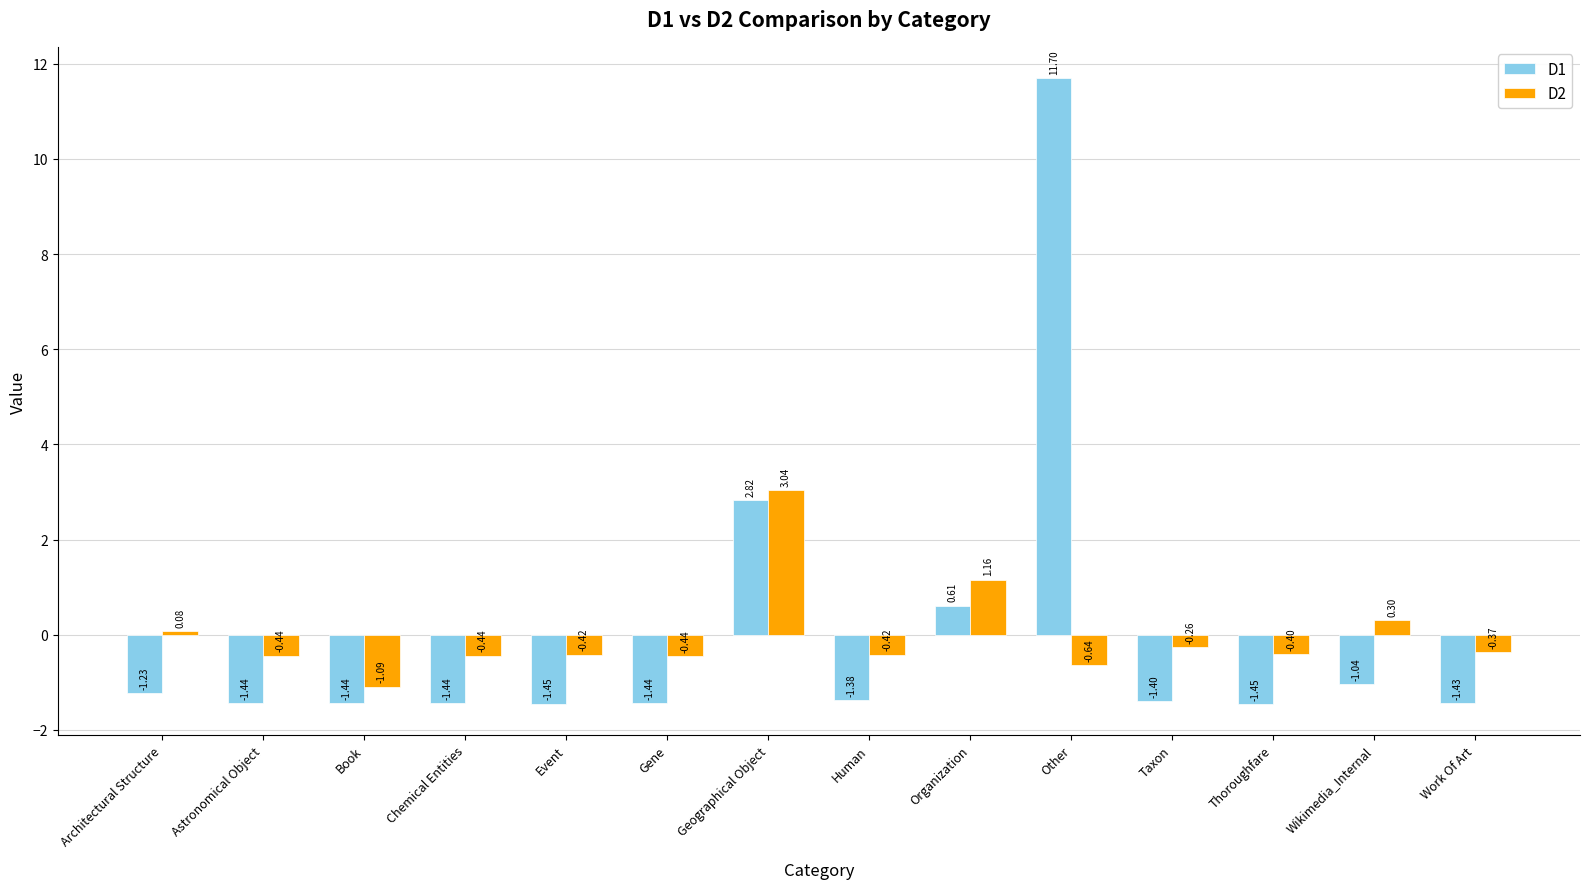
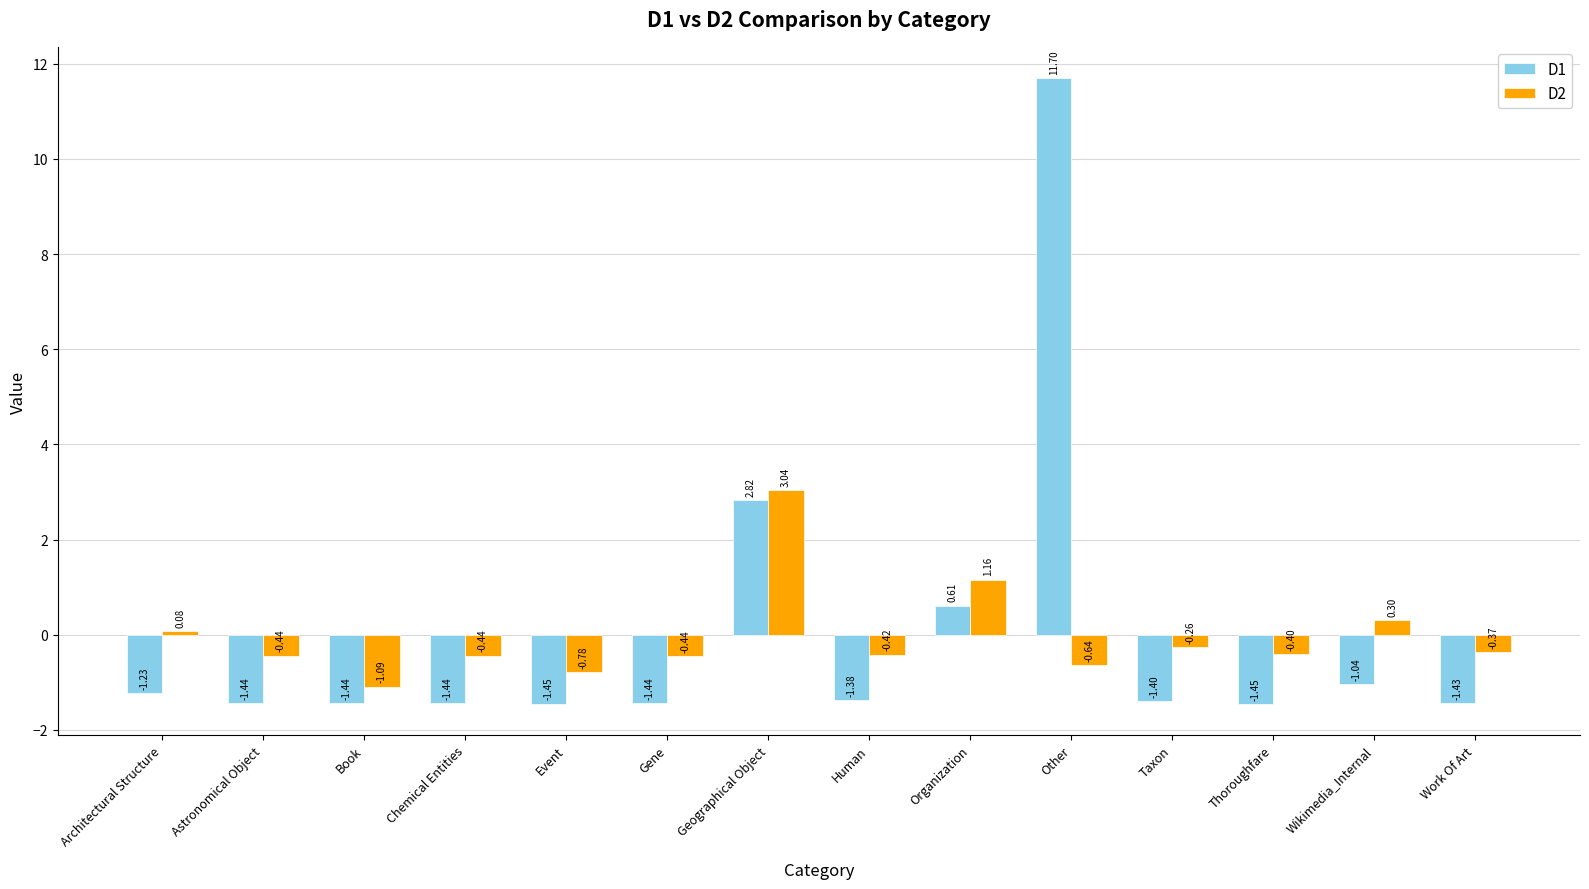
D2, Event: -0.42 -> -0.78
